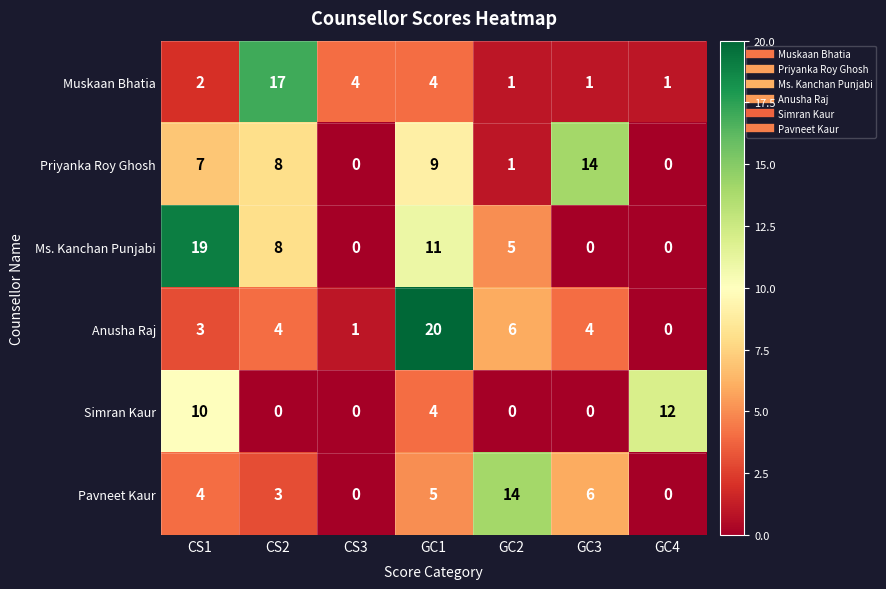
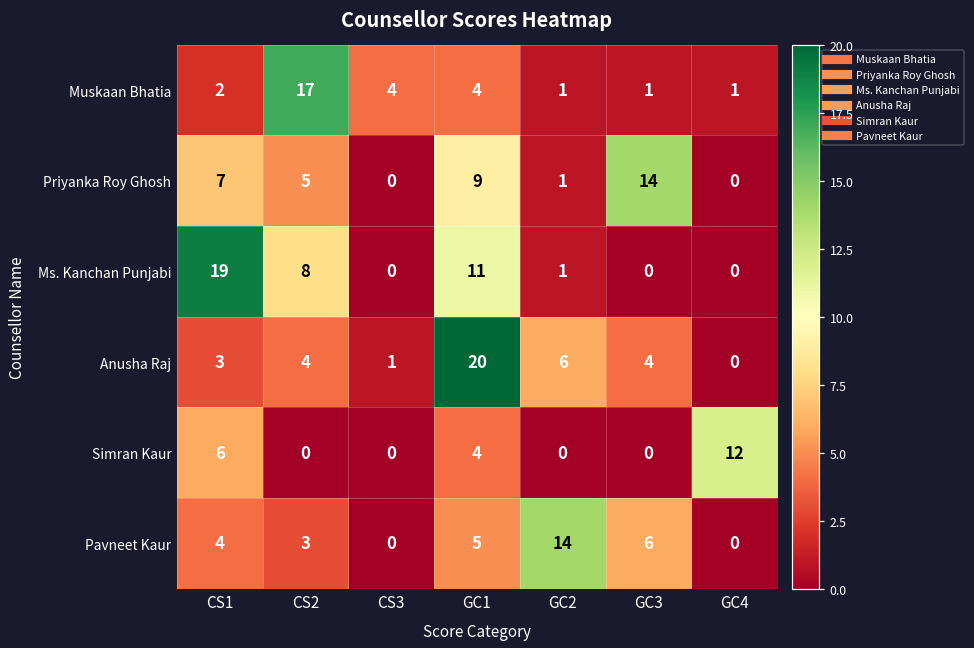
Priyanka Roy Ghosh, CS2: 8 -> 5
Ms. Kanchan Punjabi, GC2: 5 -> 1
Simran Kaur, CS1: 10 -> 6
